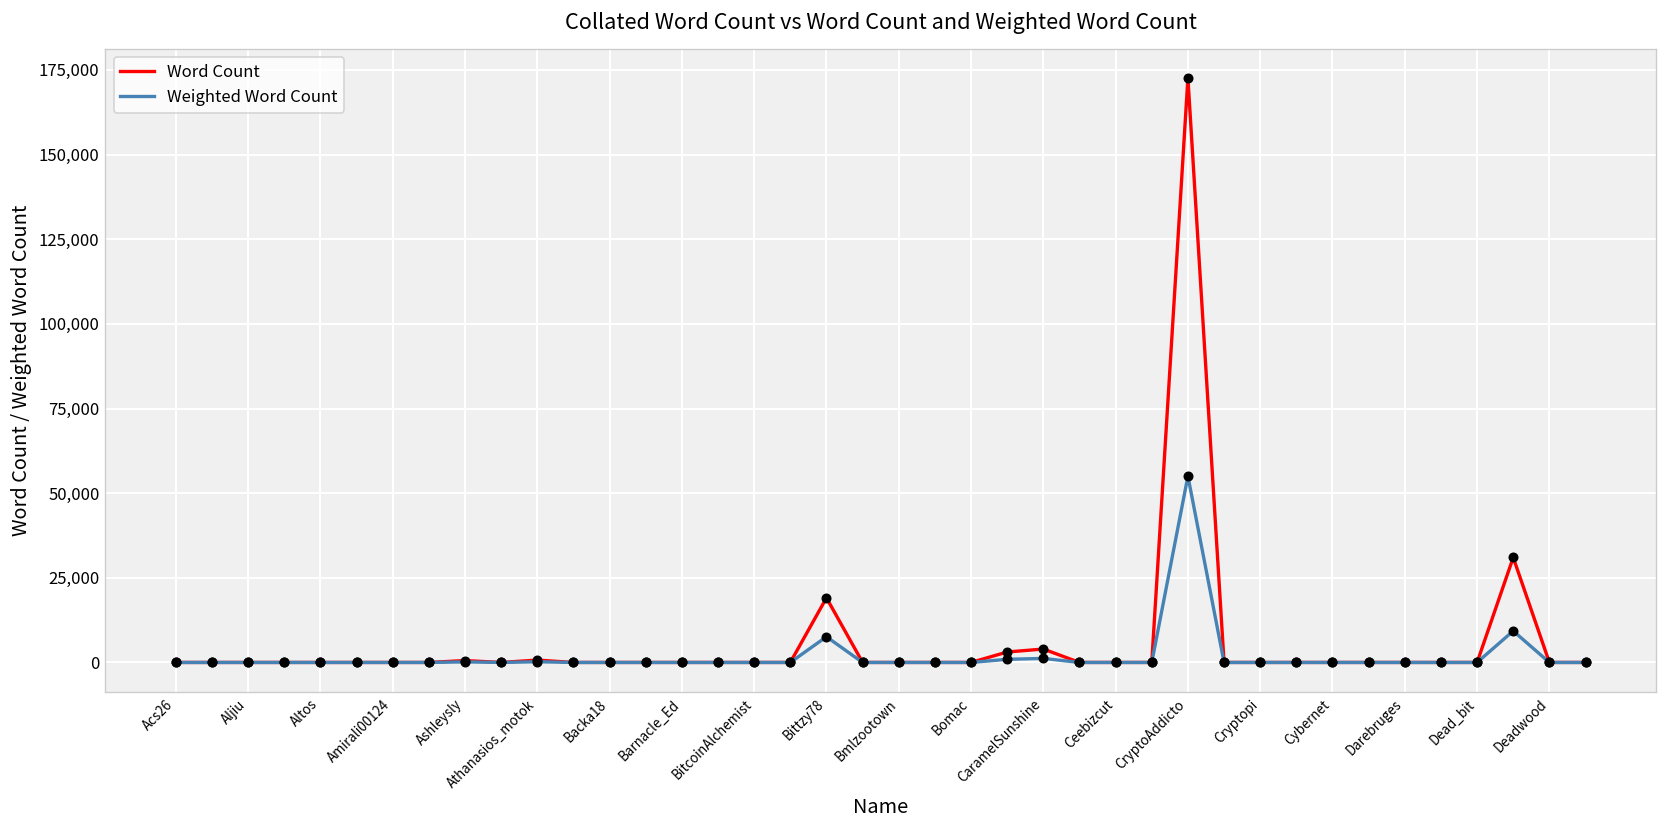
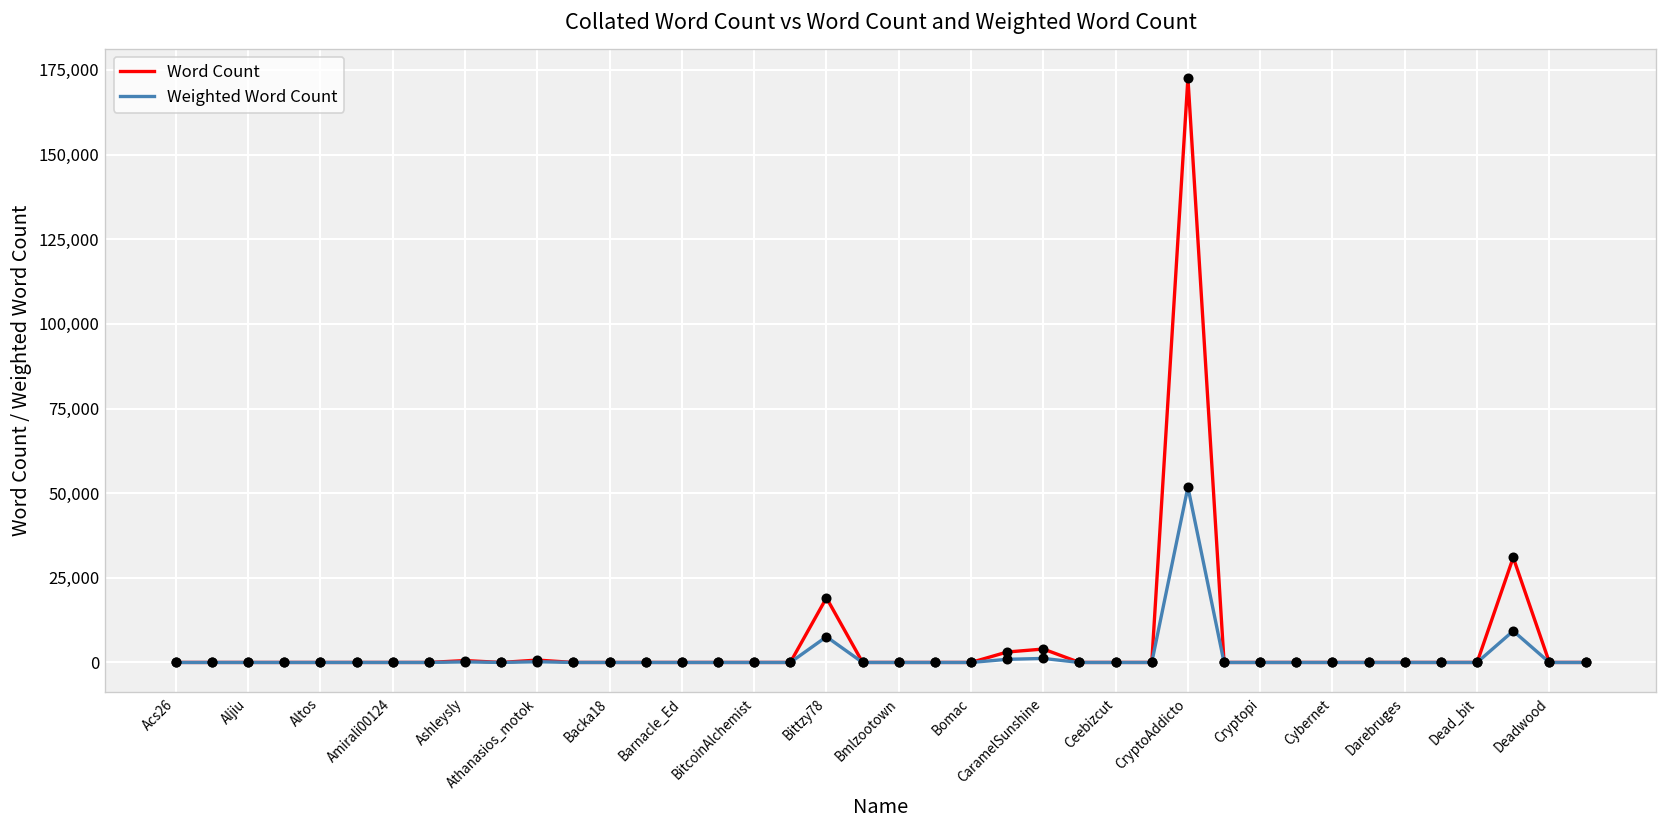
Weighted Word Count, CryptoAddicto: 55,000 -> 52,000
